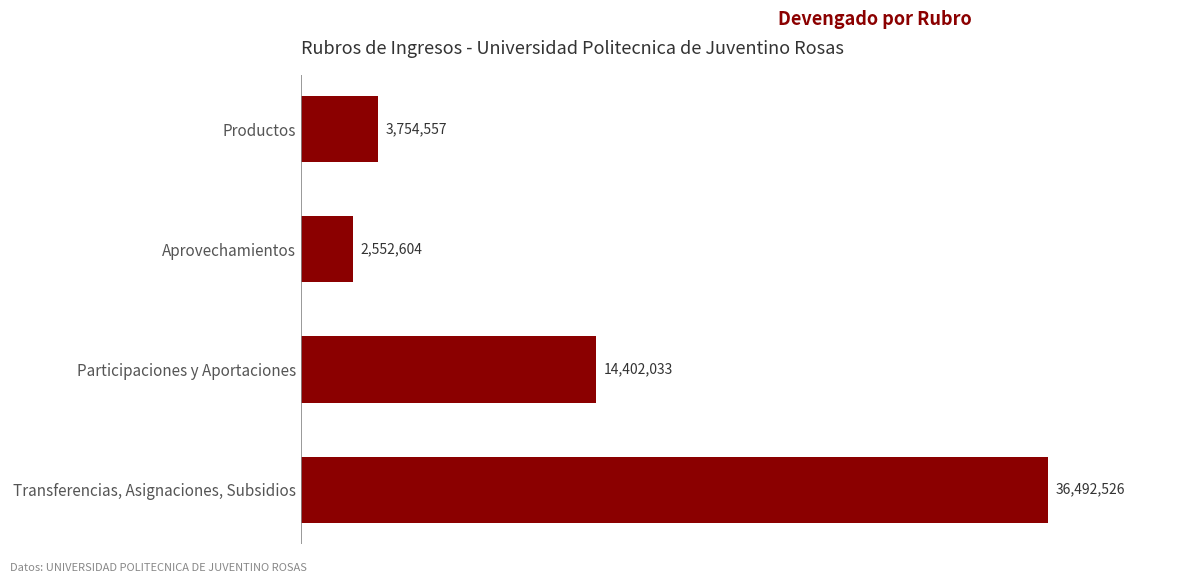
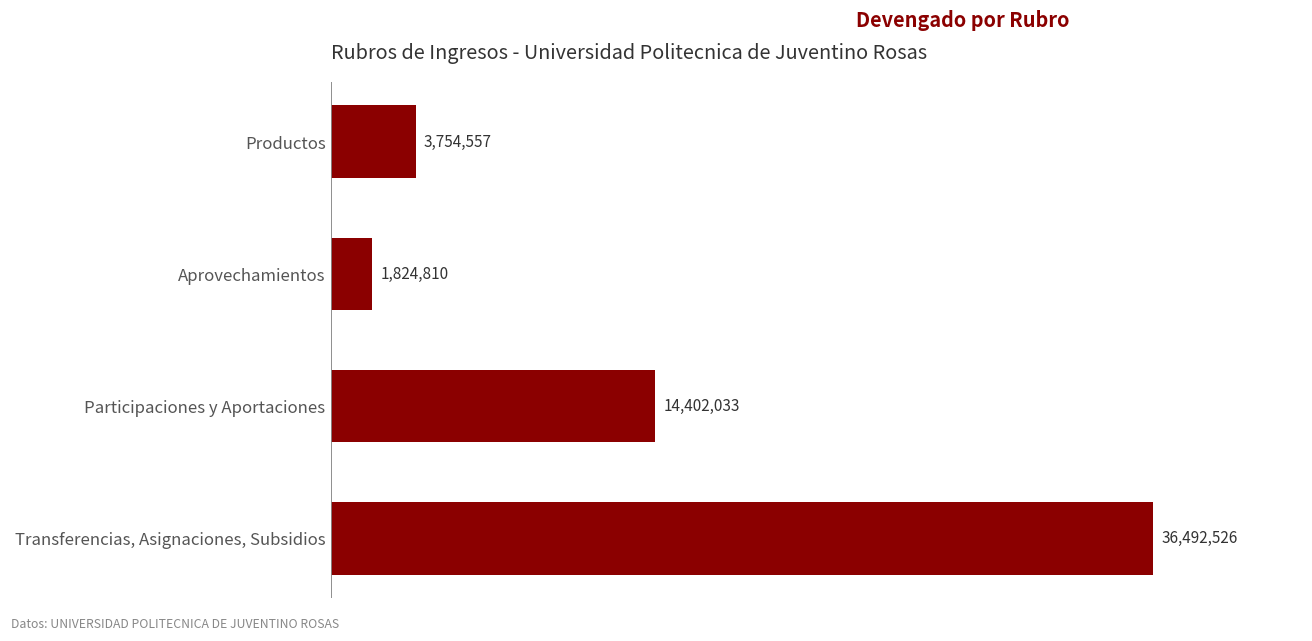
Aprovechamientos: 2,552,604 -> 1,824,810
